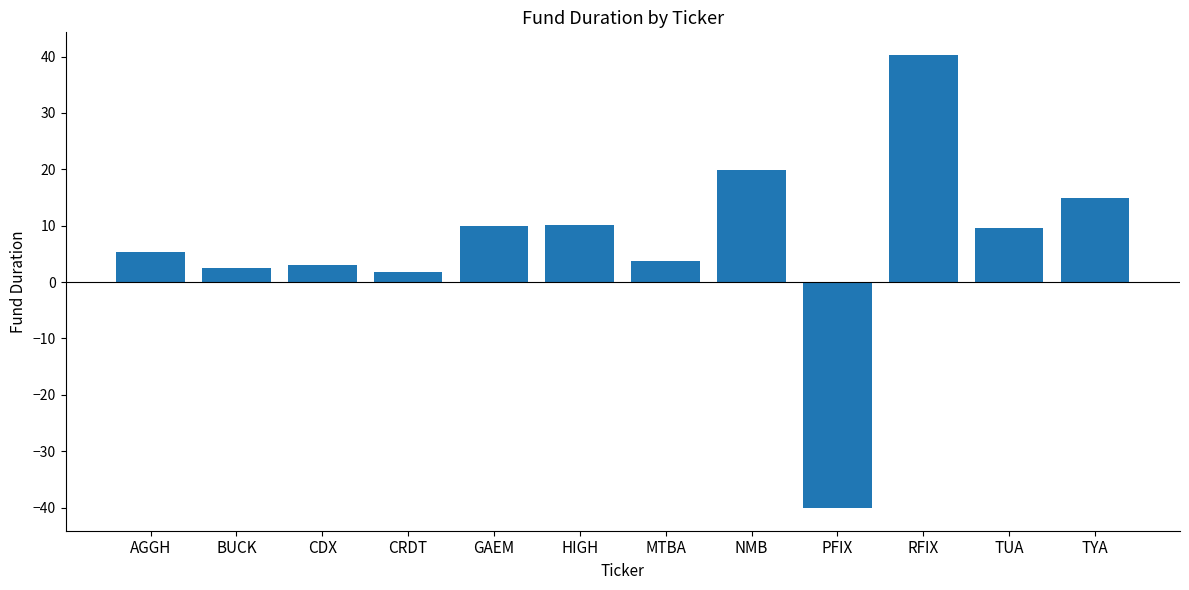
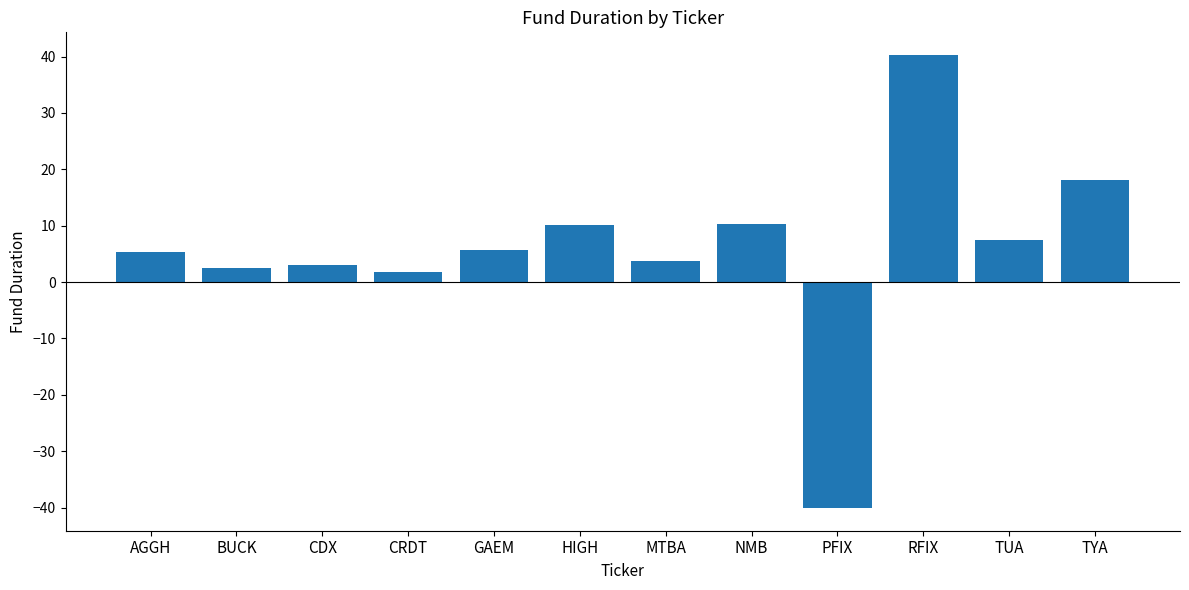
GAEM: 10 -> 6
NMB: 20 -> 10
TUA: 10 -> 7
TYA: 15 -> 18
